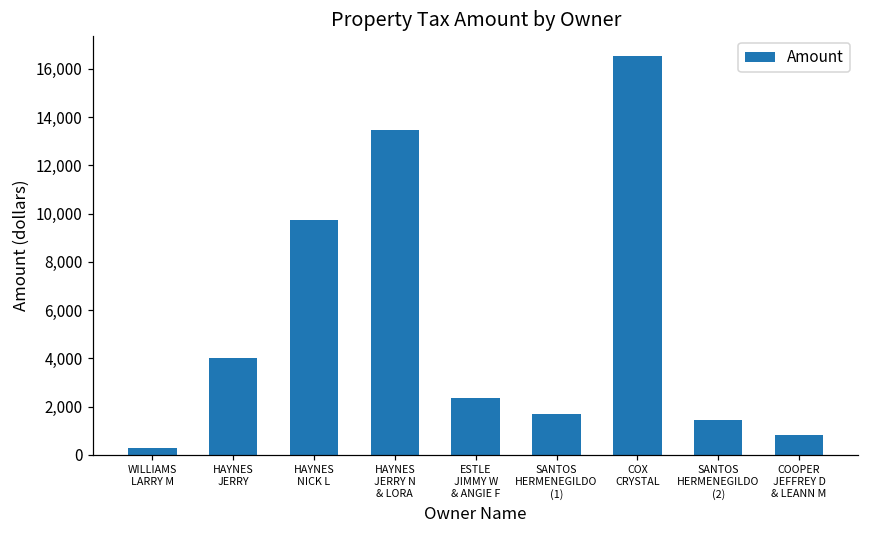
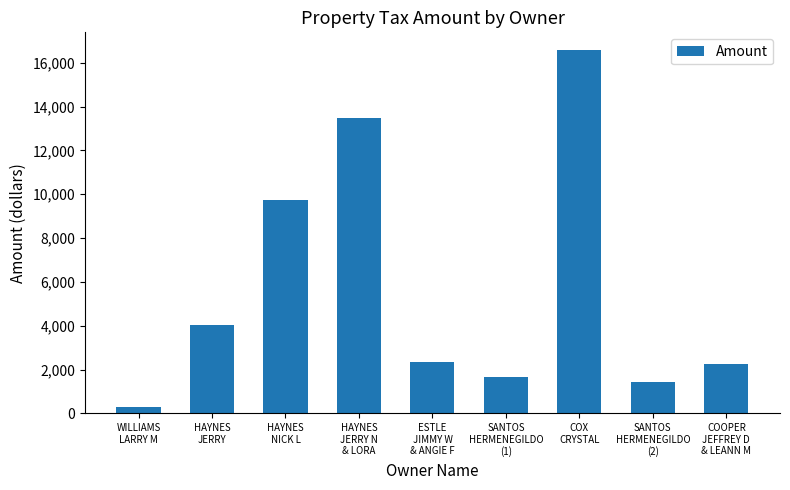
COOPER JEFFREY D & LEANN M: 800 -> 2,200
